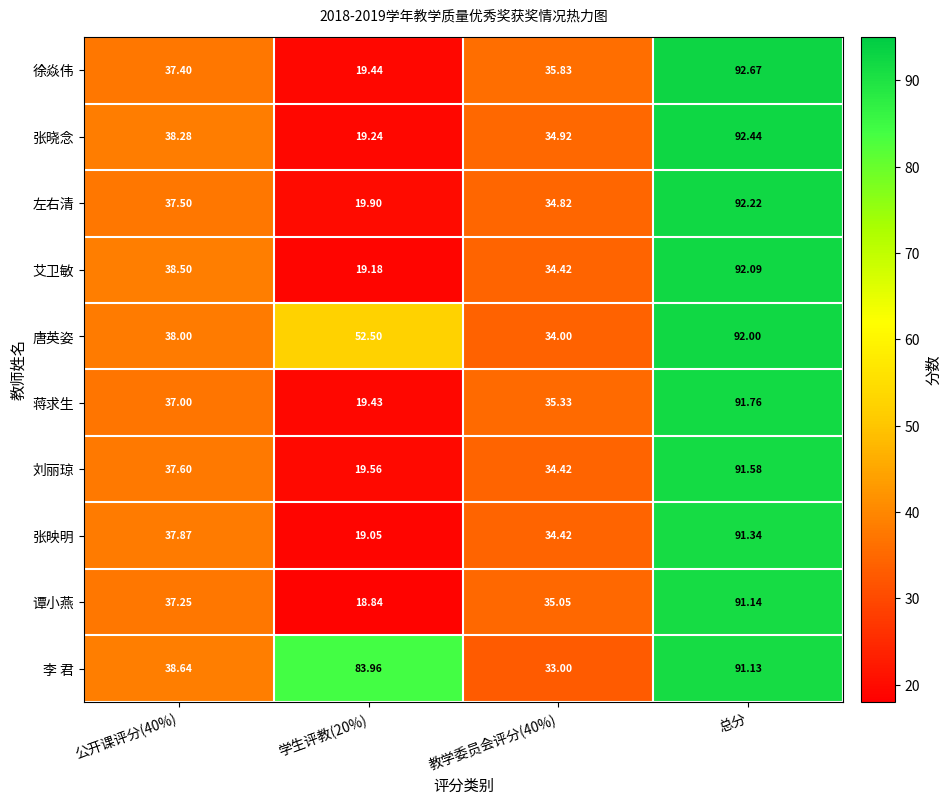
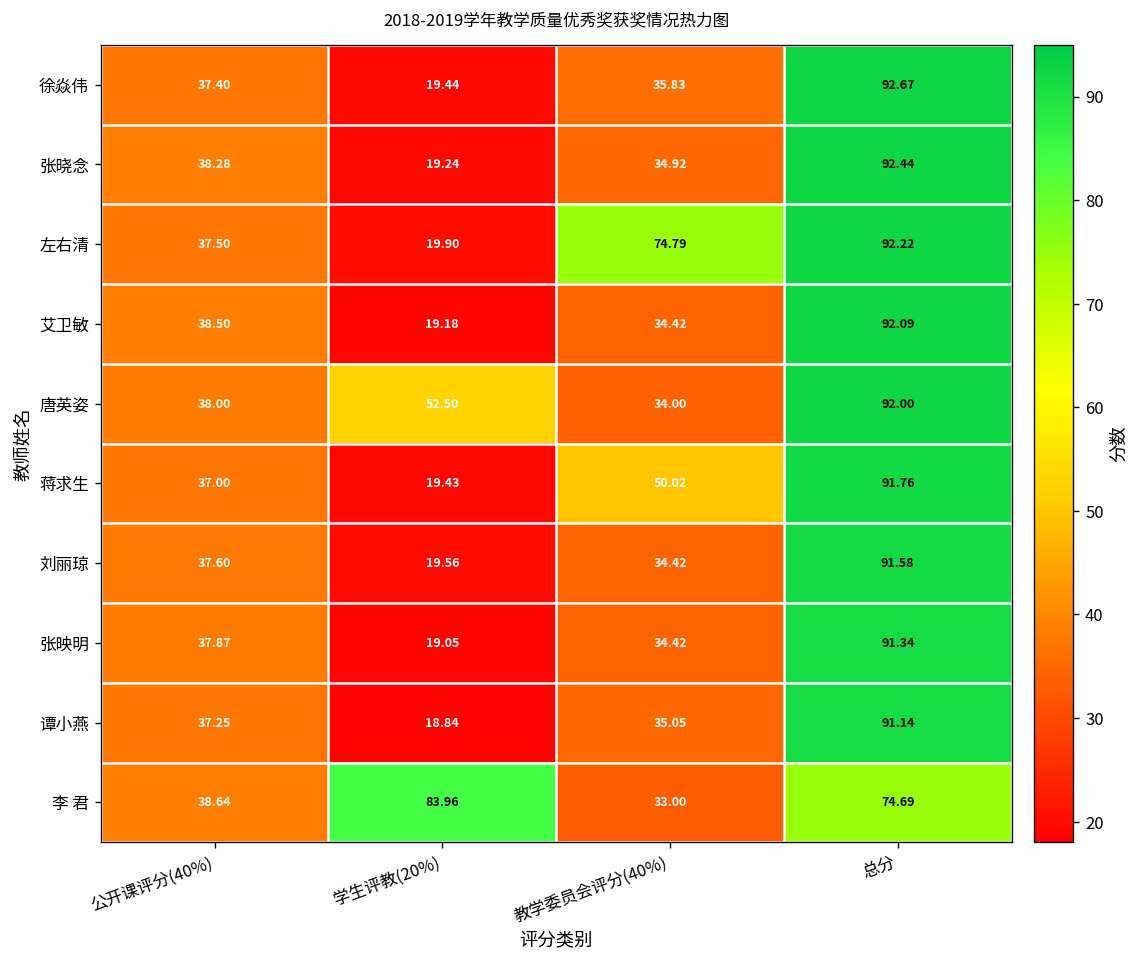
左右清, 教学委员会评分(40%): 34.82 -> 74.79
蒋求生, 教学委员会评分(40%): 35.33 -> 50.02
李 君, 总分: 91.13 -> 74.69
